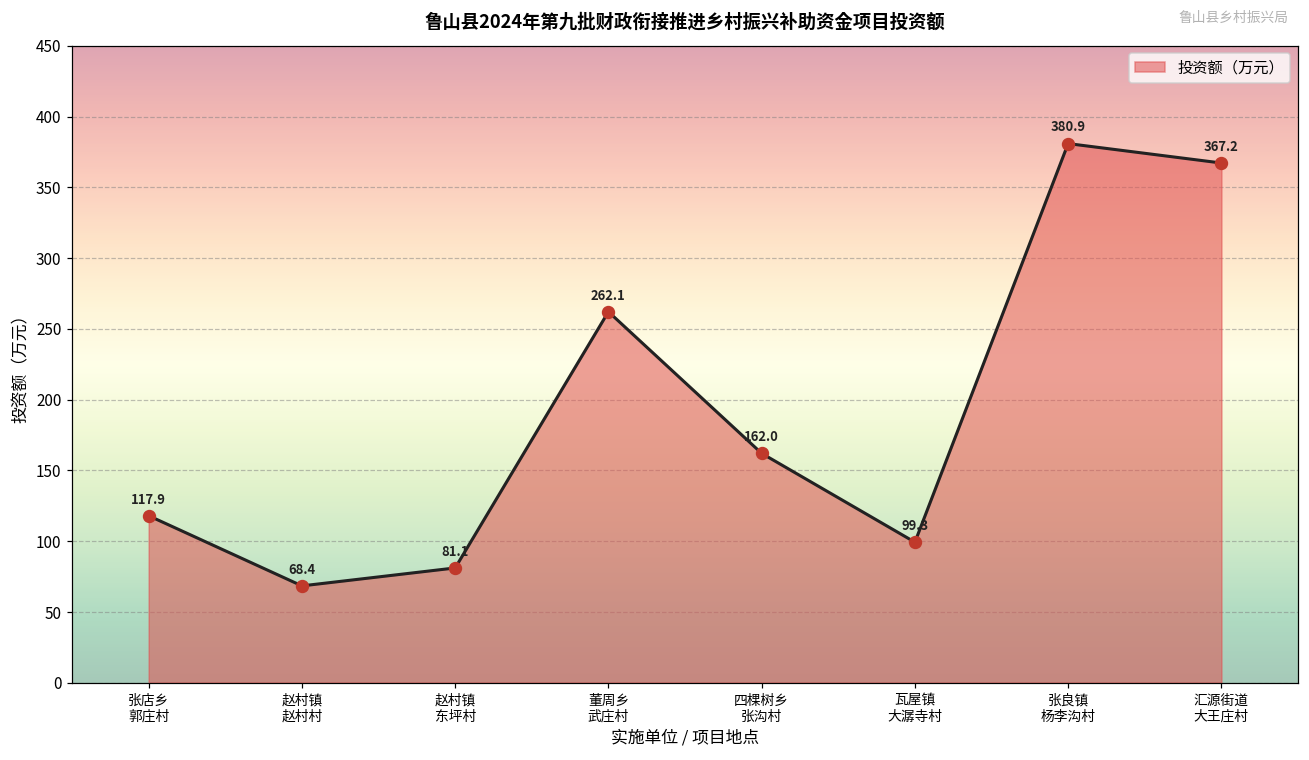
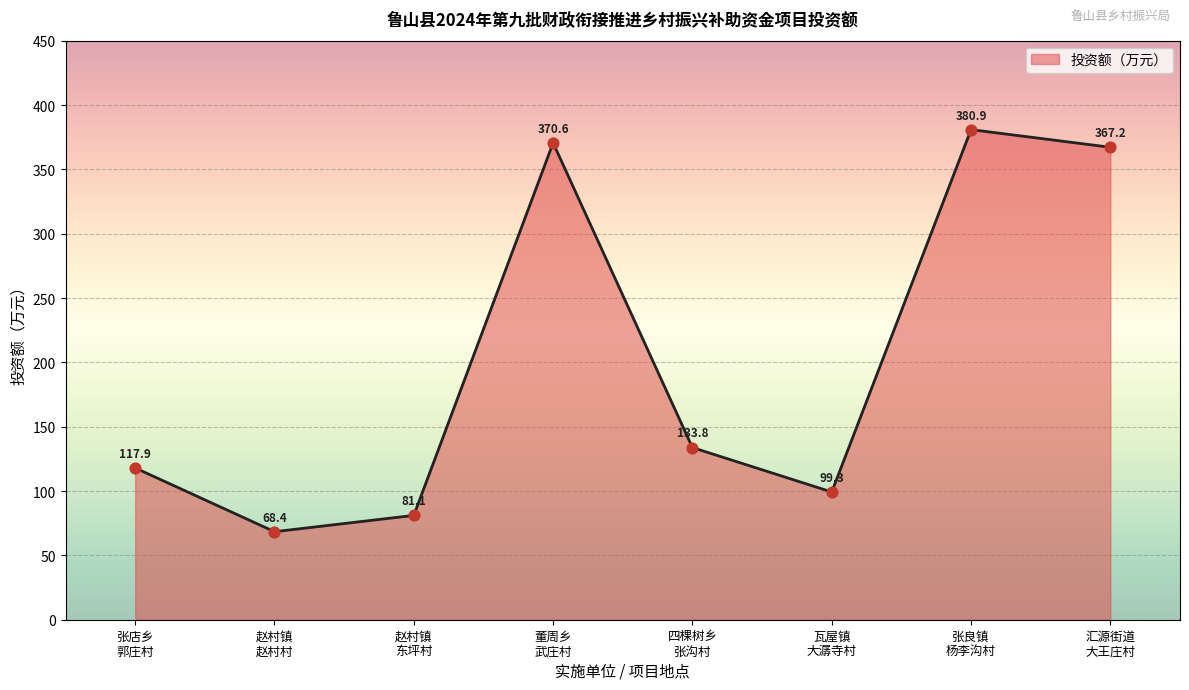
董周乡 武庄村: 262.1 -> 370.6
四棵树乡 张沟村: 162.0 -> 133.8
